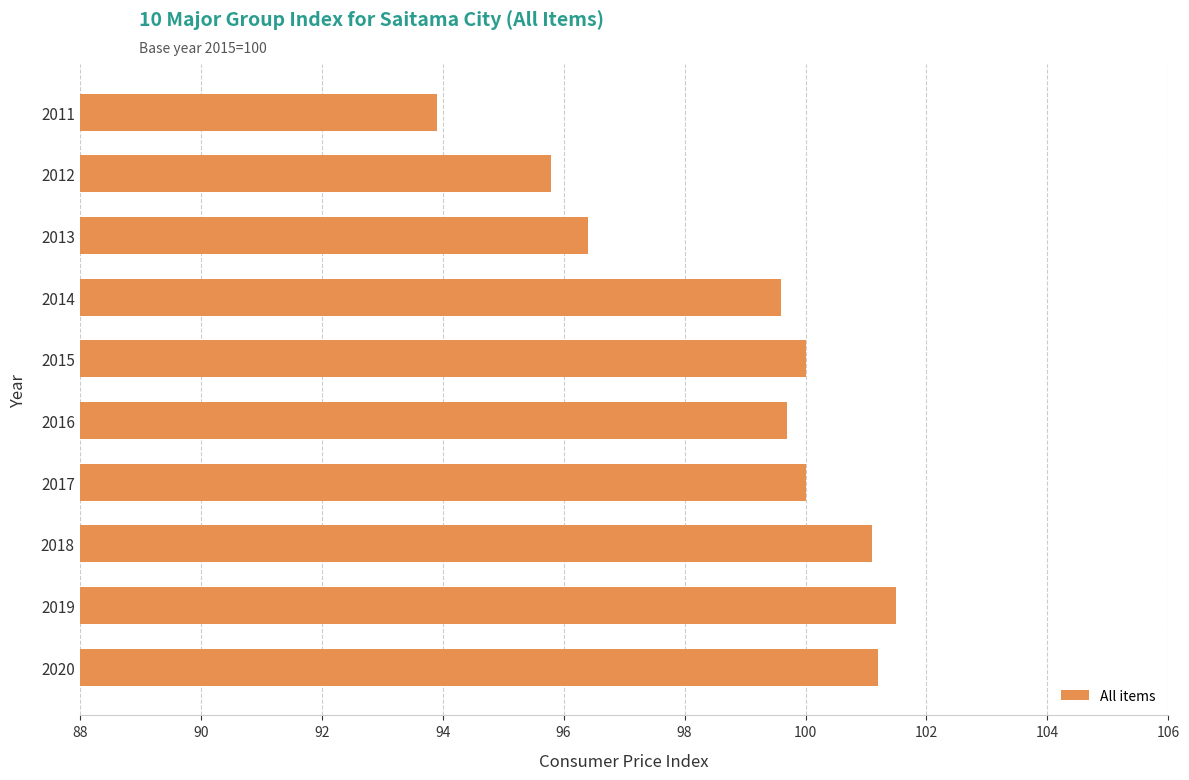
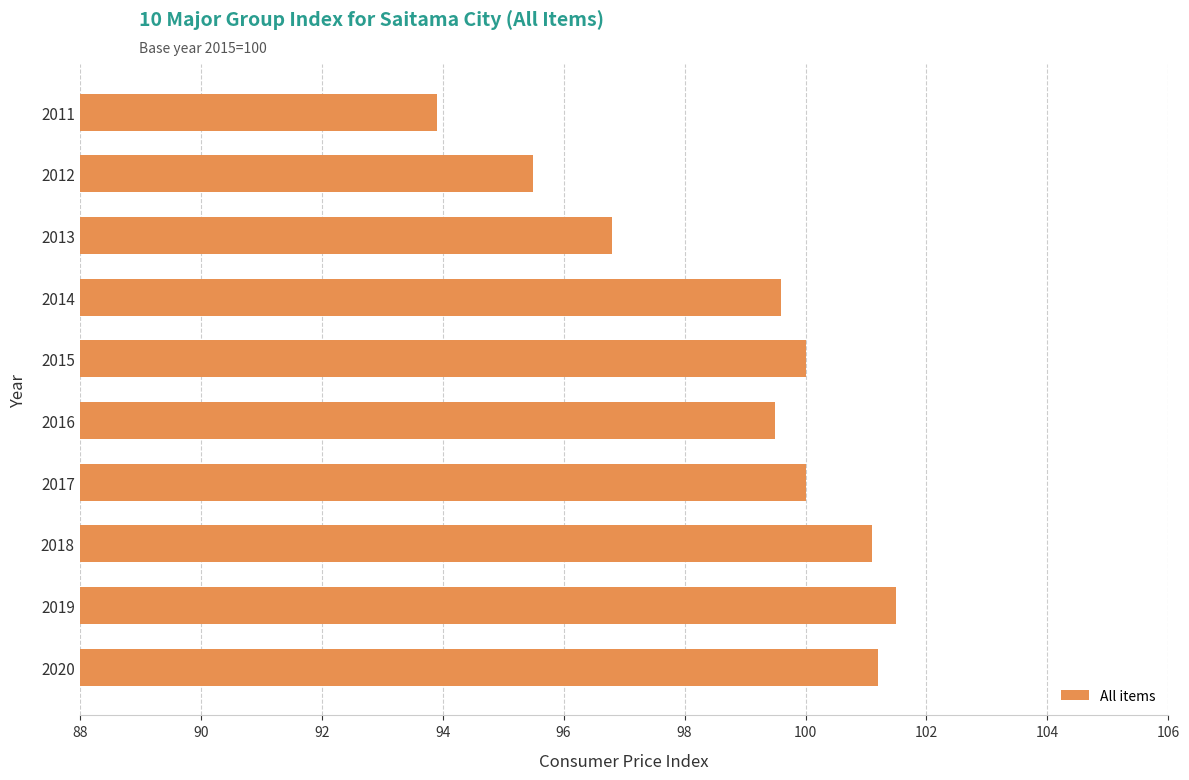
2012: 95.8 -> 95.5
2013: 96.4 -> 96.8
2016: 99.7 -> 99.5
